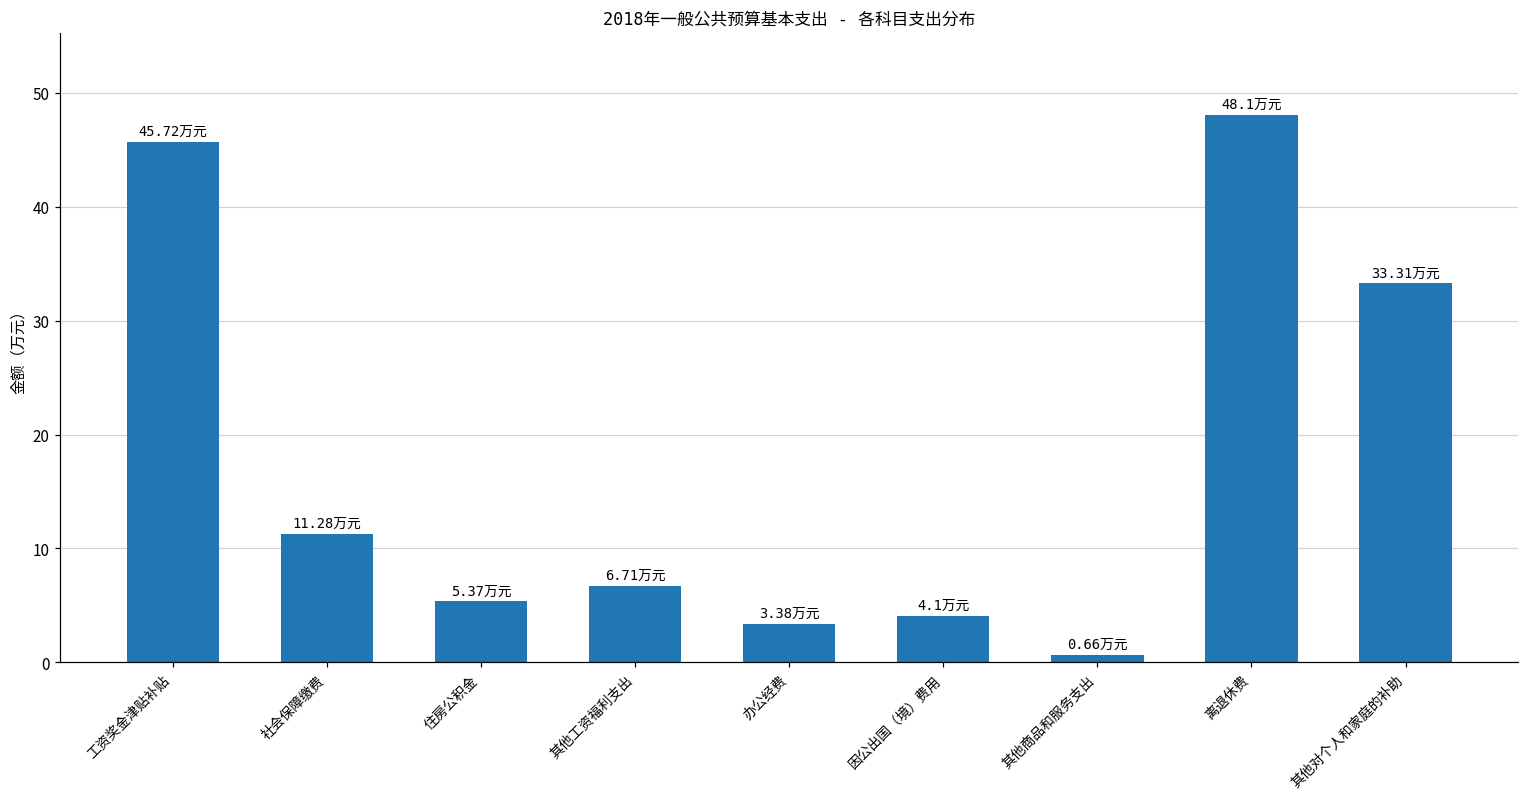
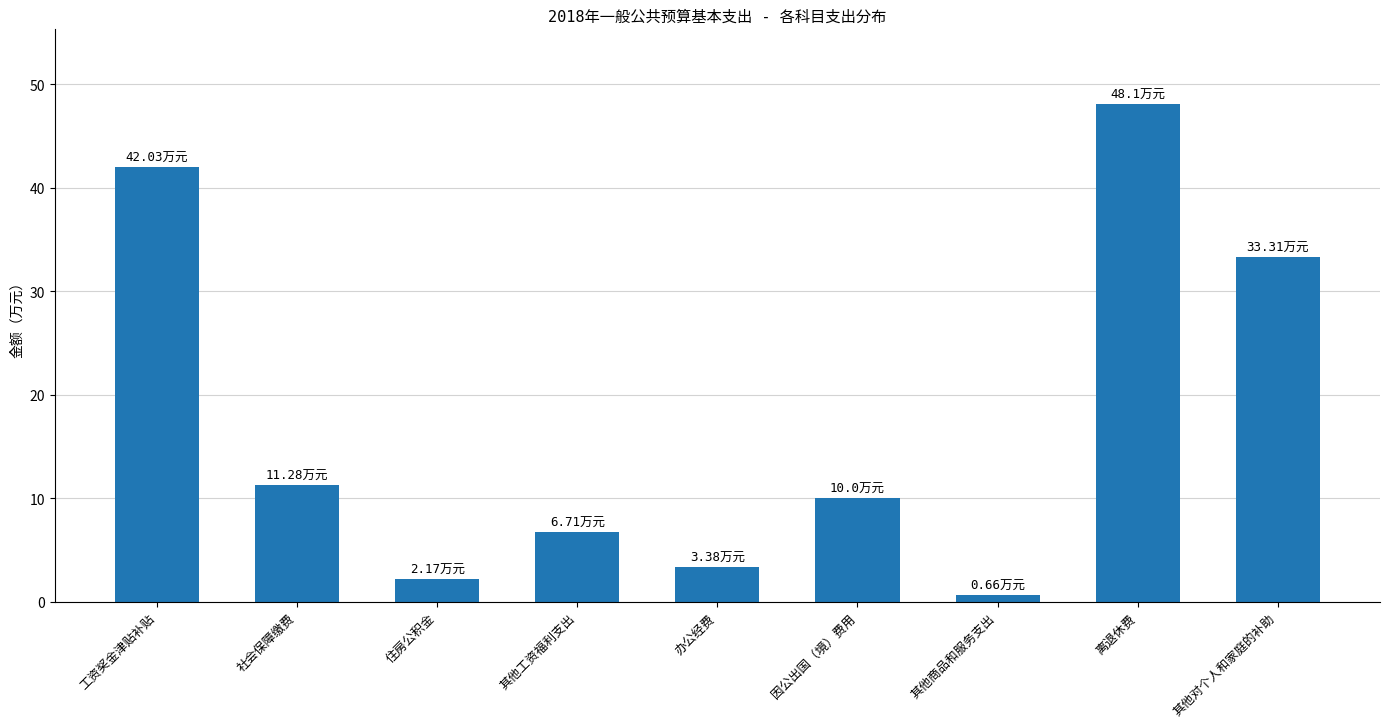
工资奖金津贴补贴: 45.72 -> 42.03
住房公积金: 5.37 -> 2.17
因公出国（境）费用: 4.1 -> 10.0
